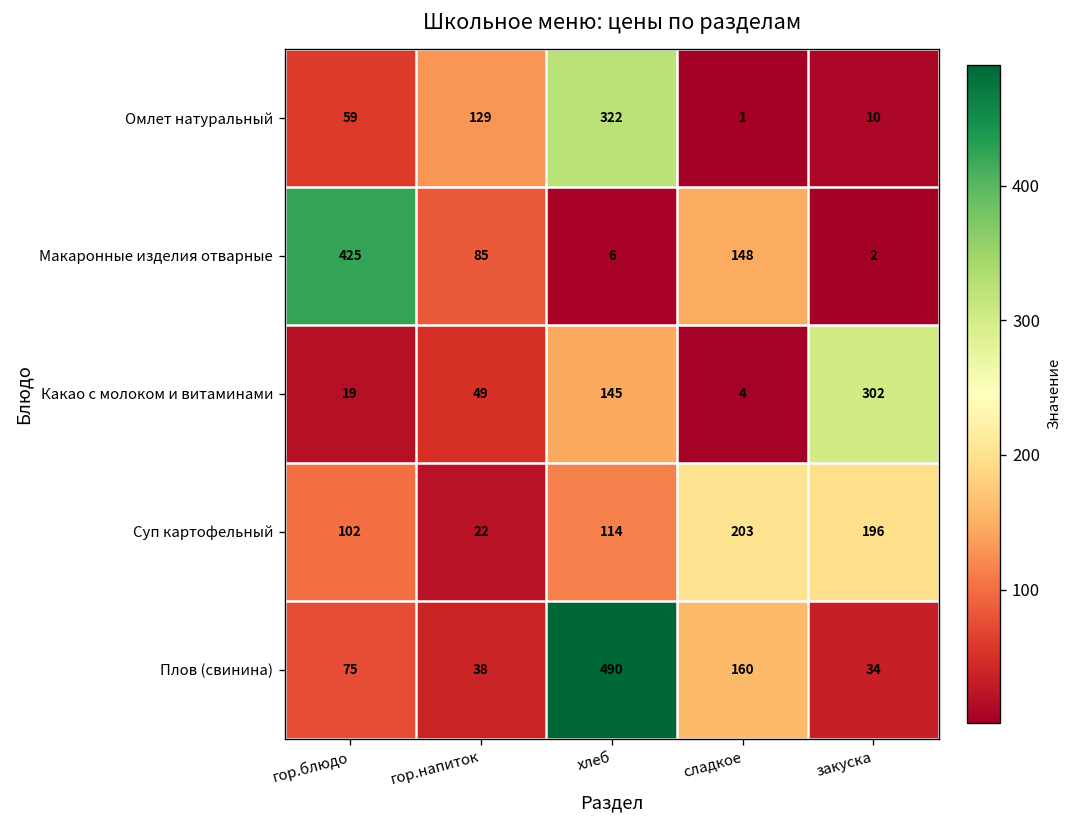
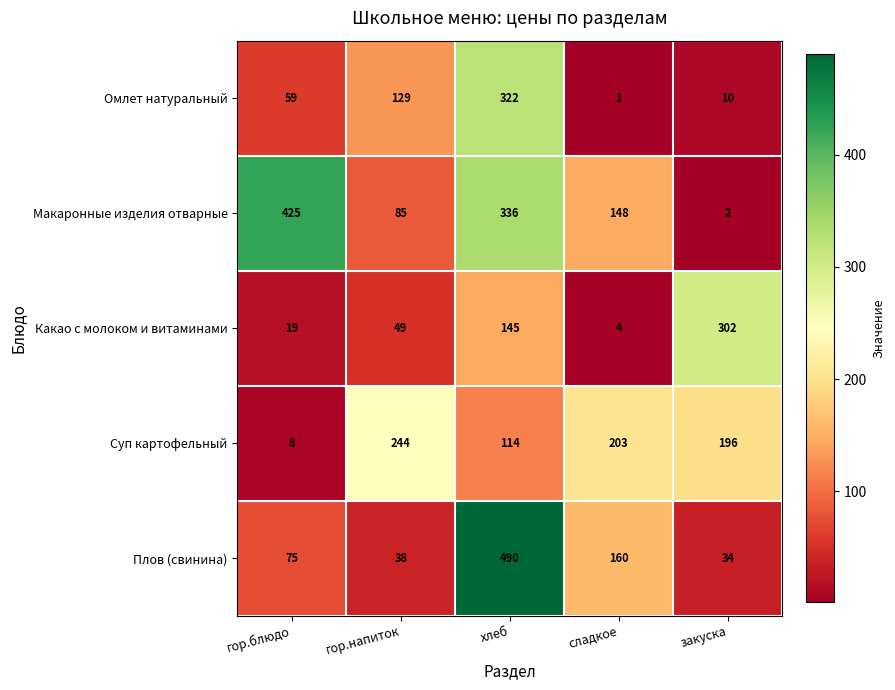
Макаронные изделия отварные, хлеб: 6 -> 336
Суп картофельный, гор.блюдо: 102 -> 8
Суп картофельный, гор.напиток: 22 -> 244
